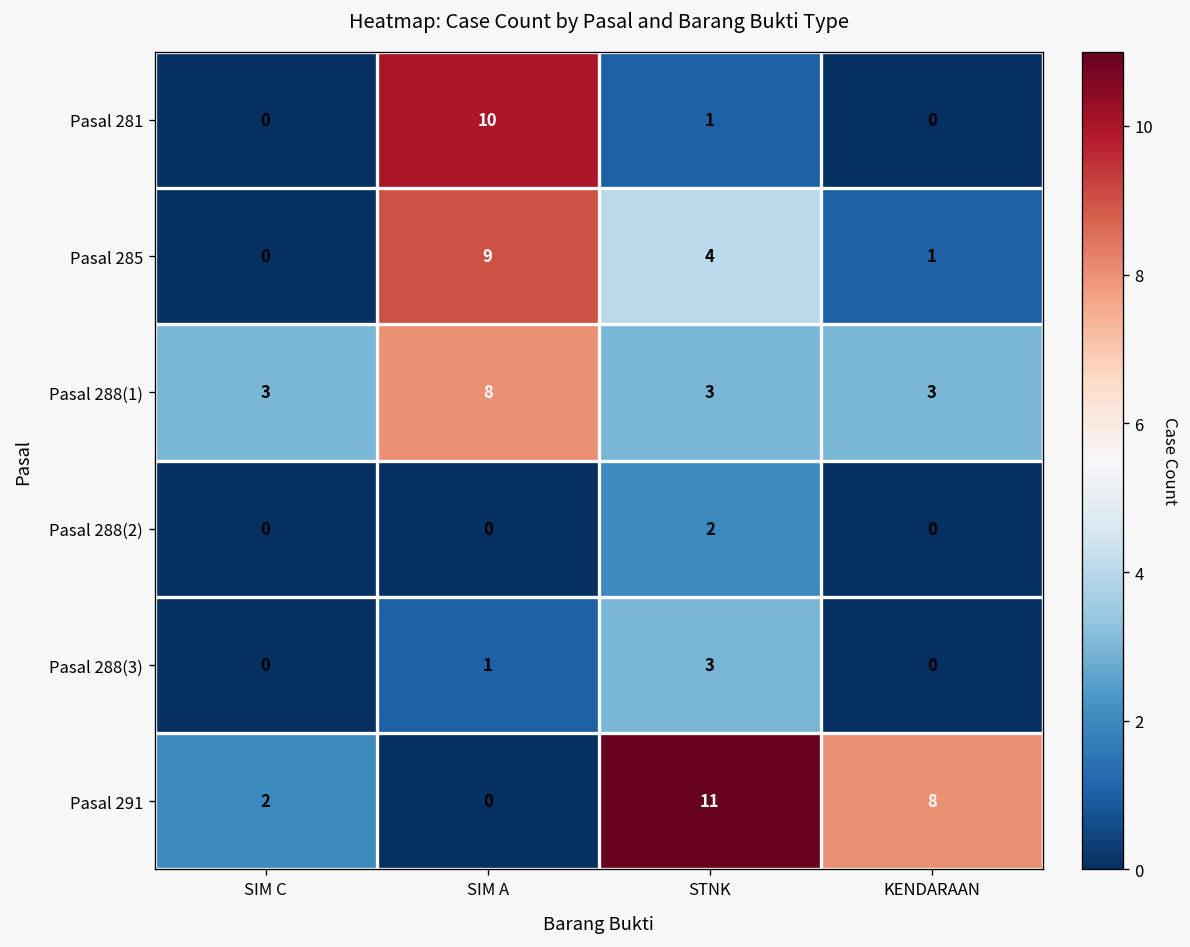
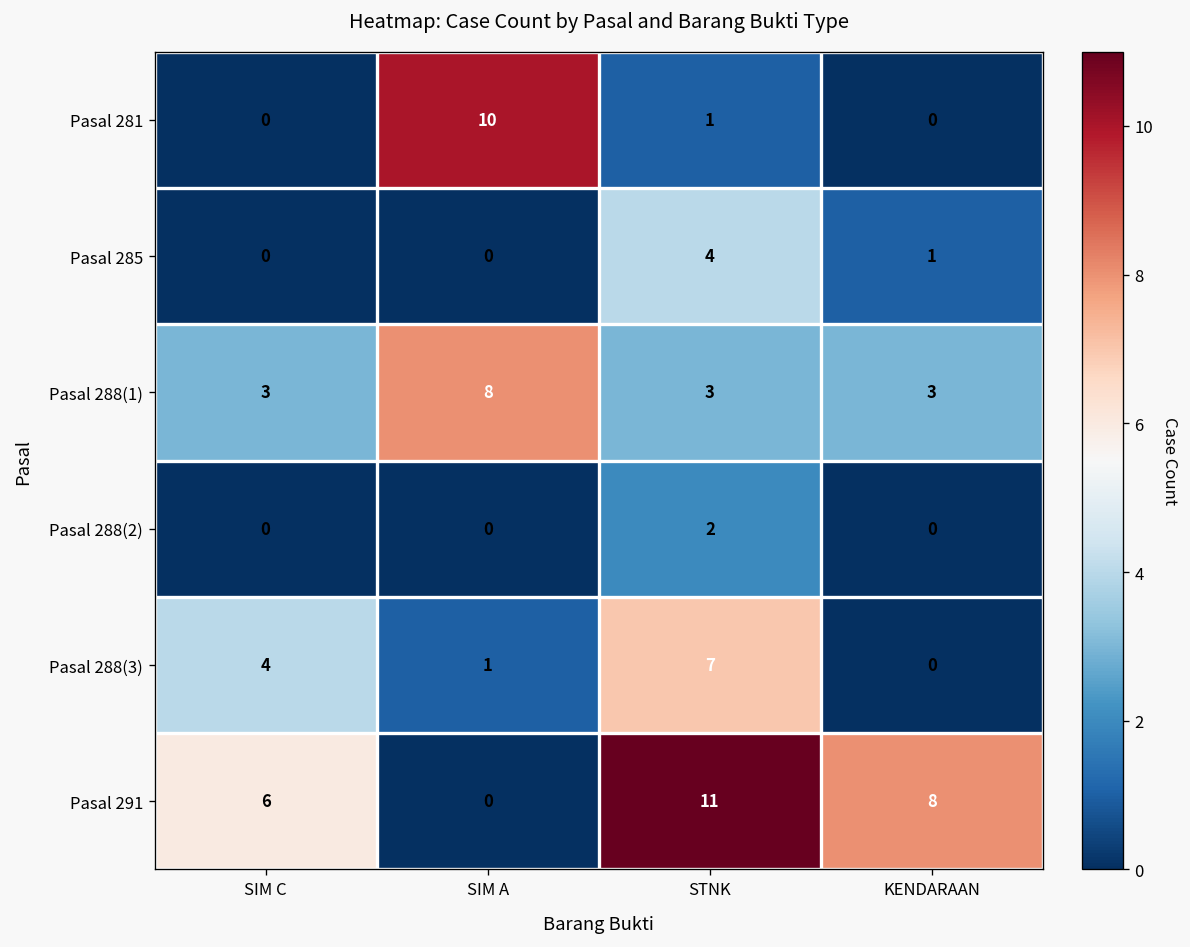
Pasal 285, SIM A: 9 -> 0
Pasal 288(3), SIM C: 0 -> 4
Pasal 288(3), STNK: 3 -> 7
Pasal 291, SIM C: 2 -> 6
